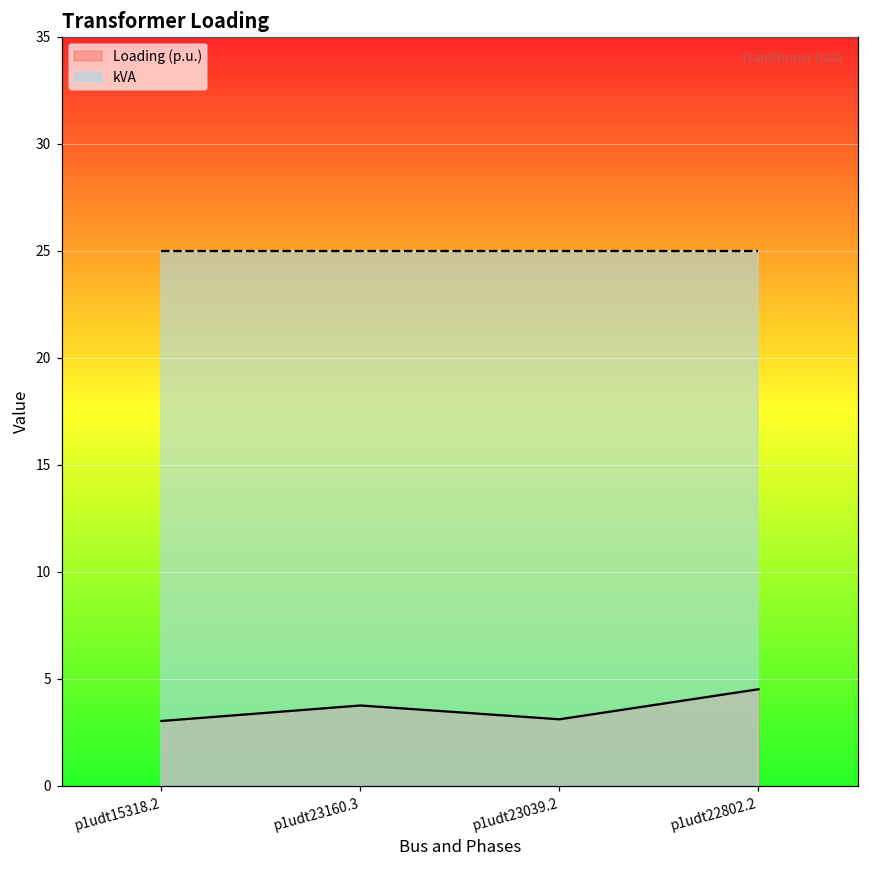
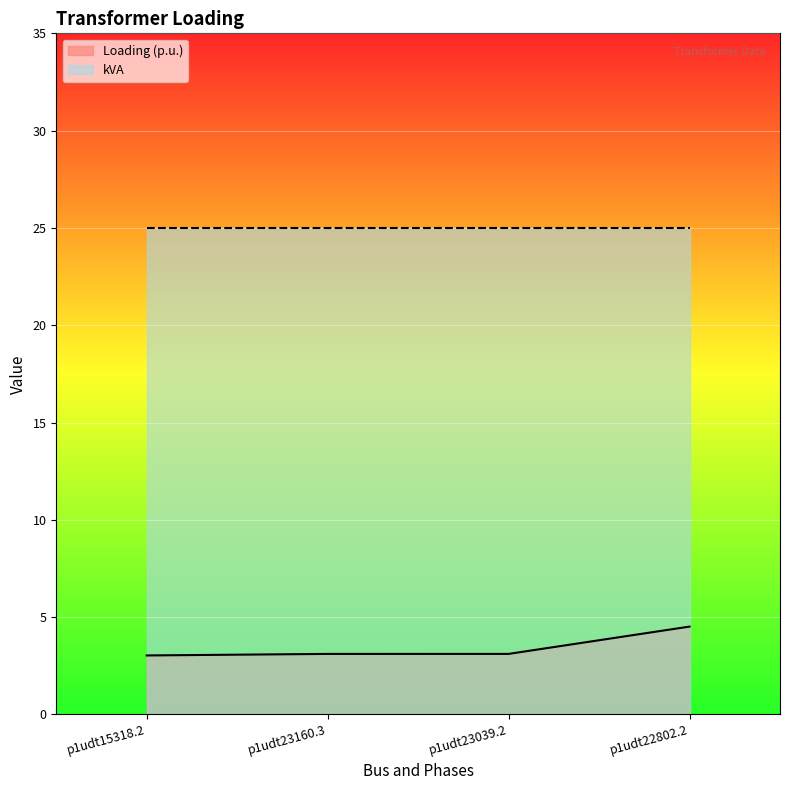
Loading (p.u.), p1udt23160.3: 3.8 -> 3.1
